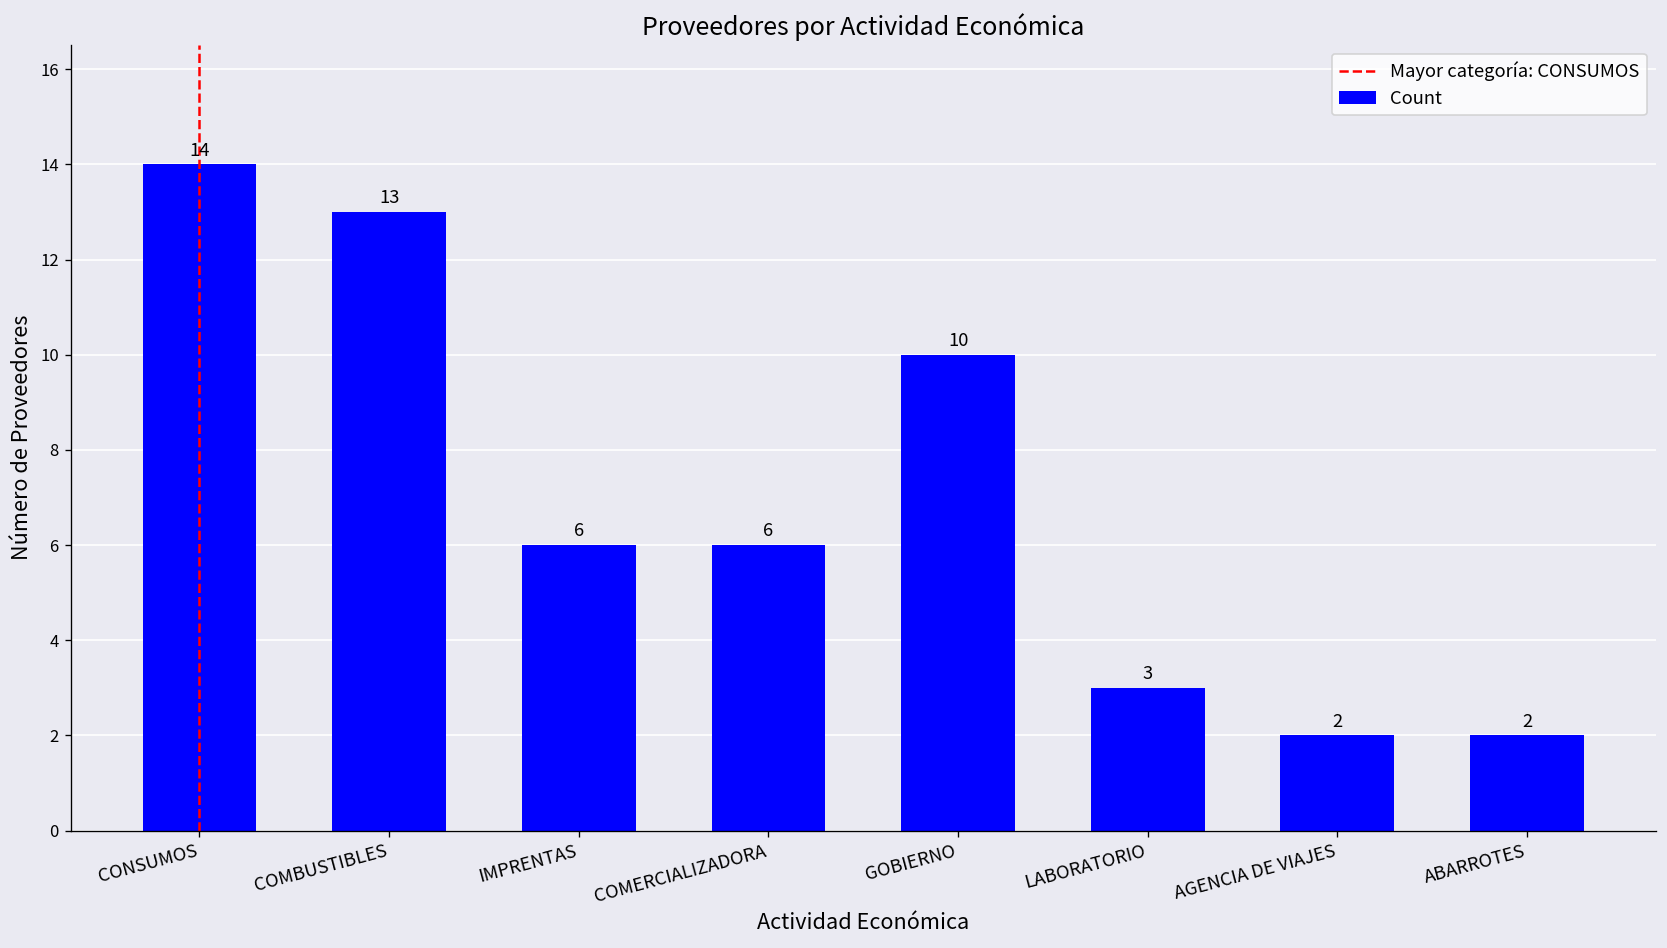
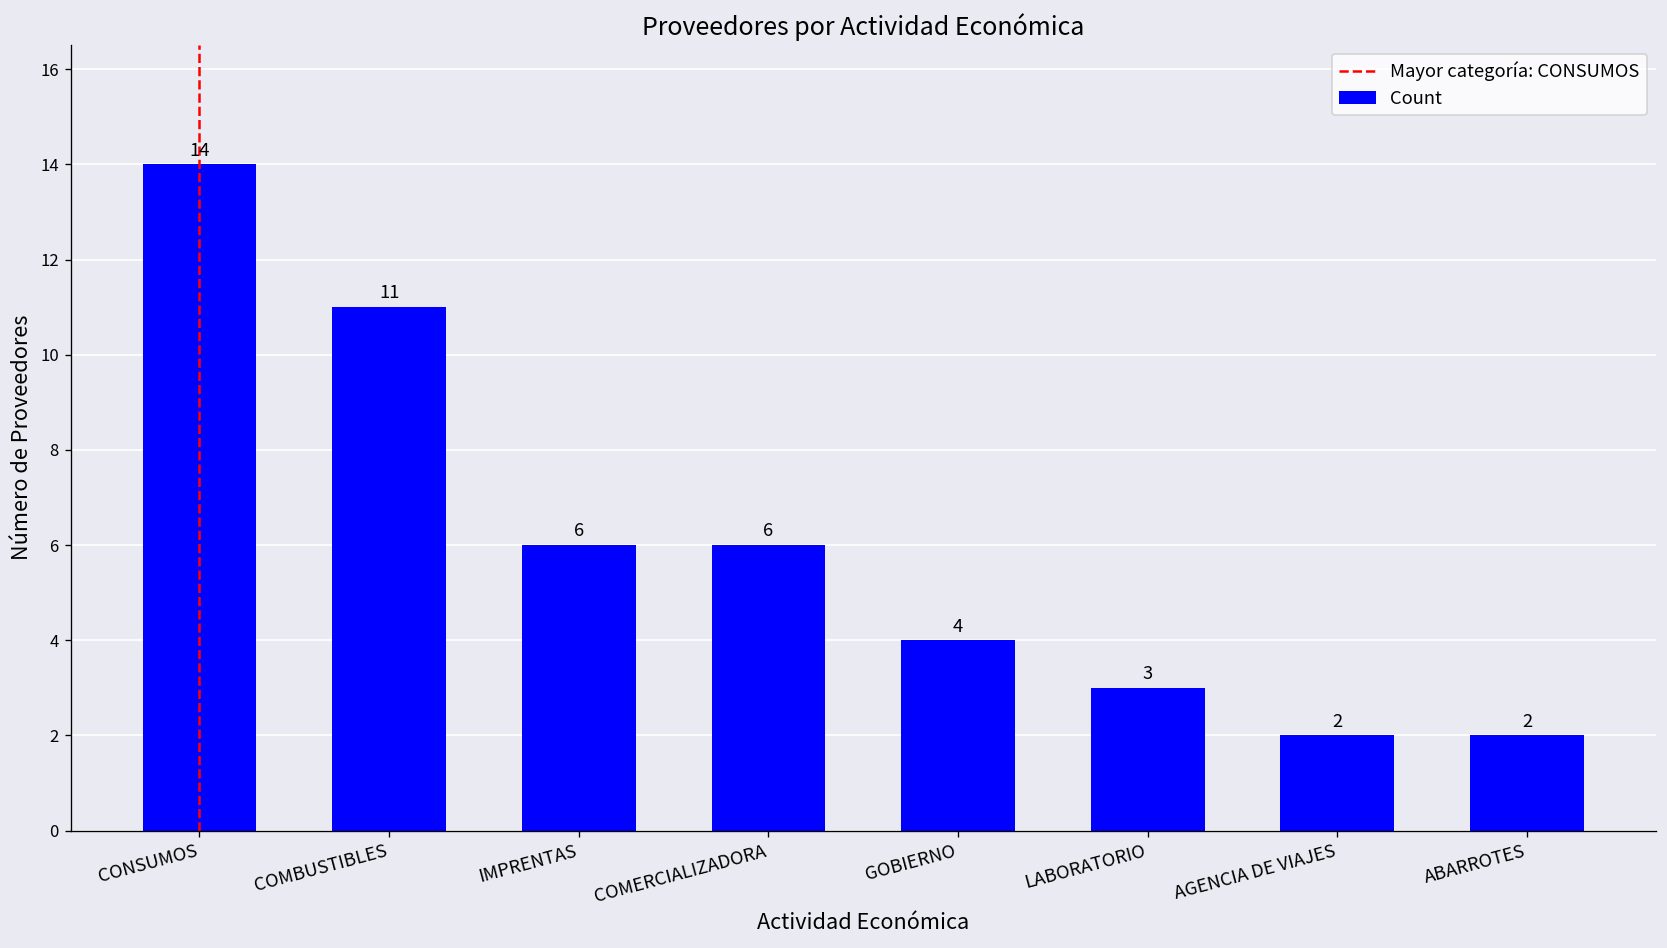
COMBUSTIBLES: 13 -> 11
GOBIERNO: 10 -> 4
